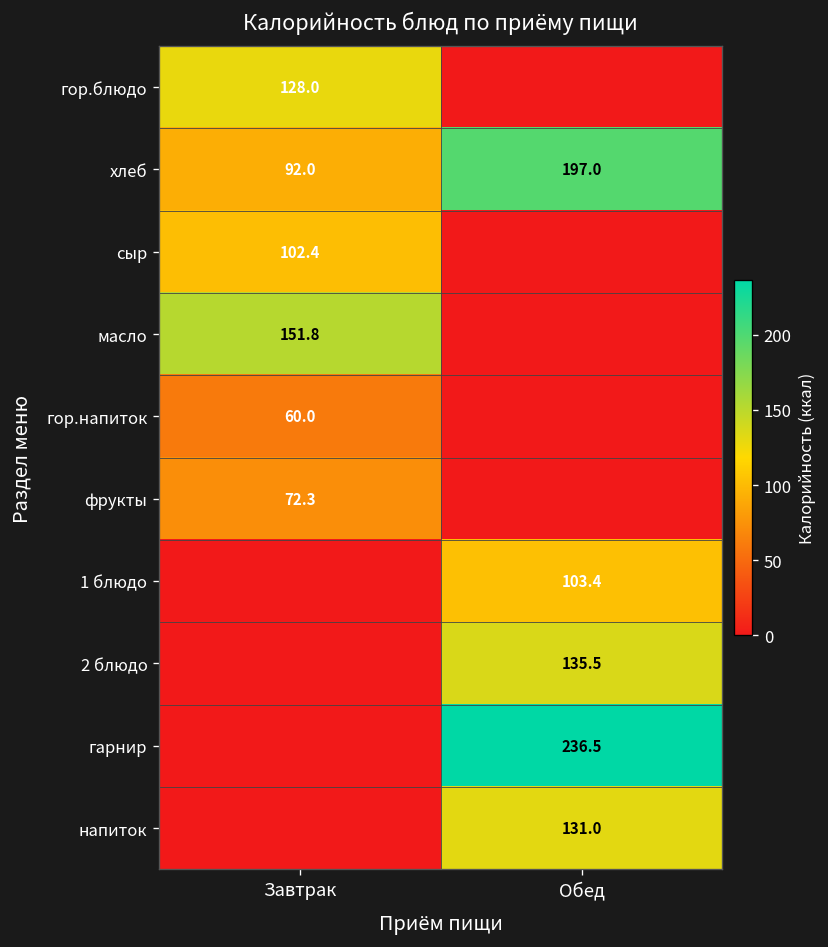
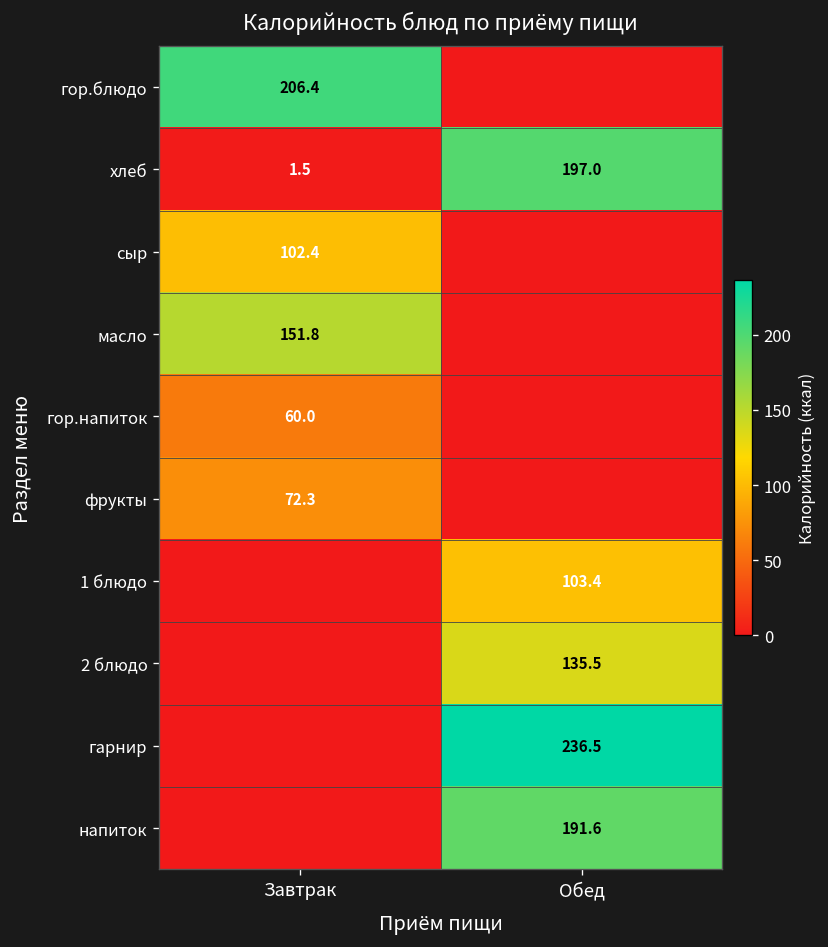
гор.блюдо, Завтрак: 128.0 -> 206.4
хлеб, Завтрак: 92.0 -> 1.5
напиток, Обед: 131.0 -> 191.6
